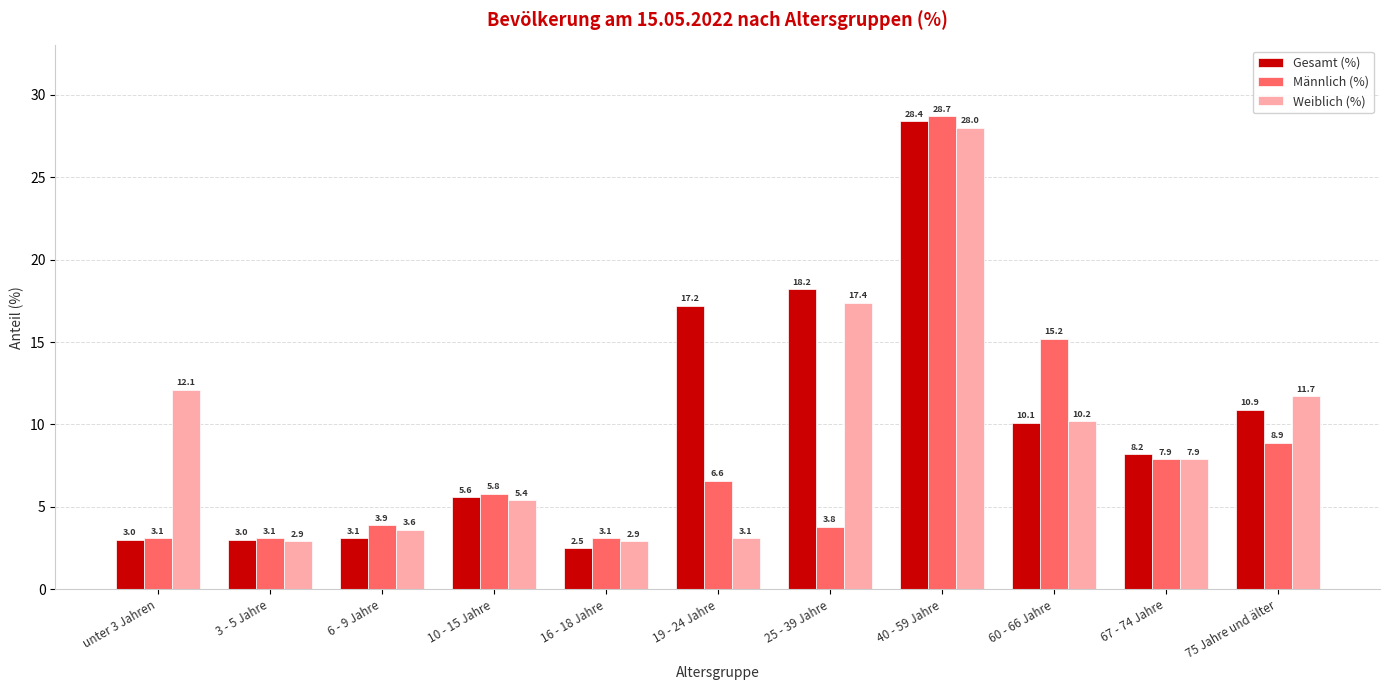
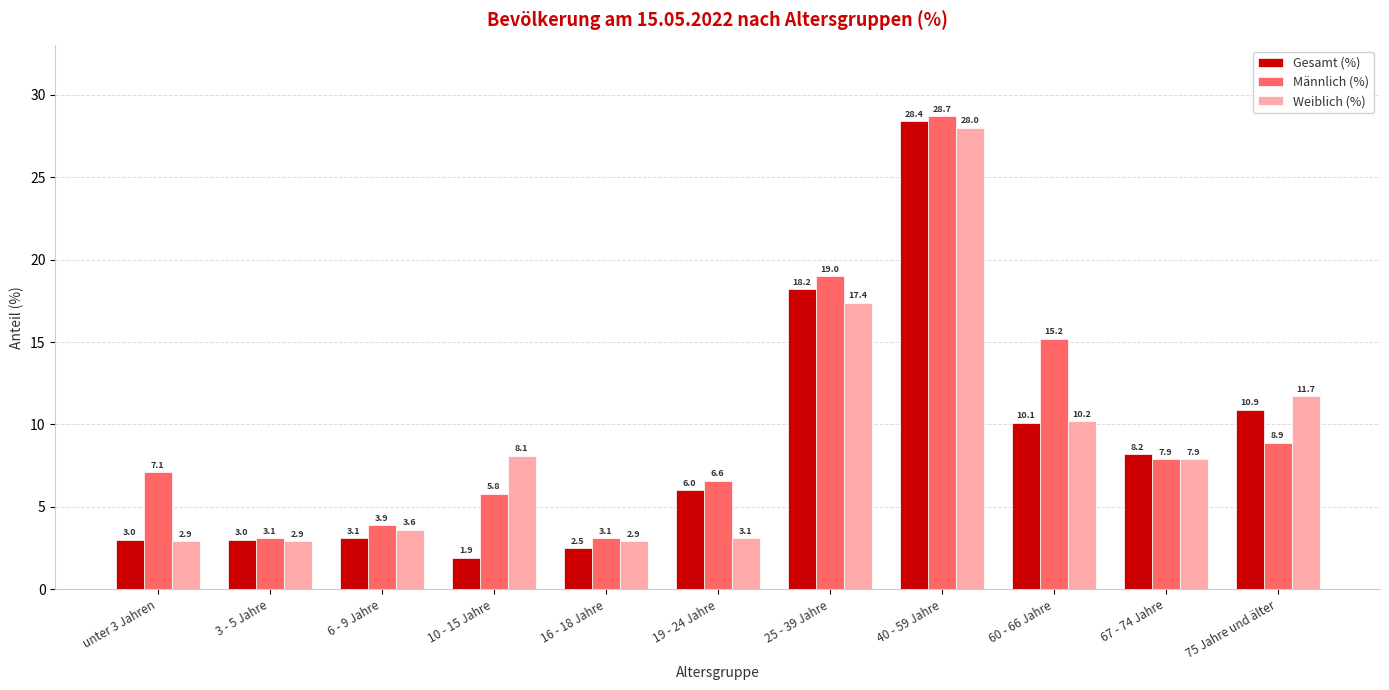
Männlich (%), unter 3 Jahren: 3.1 -> 7.1
Weiblich (%), unter 3 Jahren: 12.1 -> 2.9
Gesamt (%), 10 - 15 Jahre: 5.6 -> 1.9
Weiblich (%), 10 - 15 Jahre: 5.4 -> 8.1
Gesamt (%), 19 - 24 Jahre: 17.2 -> 6.0
Männlich (%), 25 - 39 Jahre: 3.8 -> 19.0
